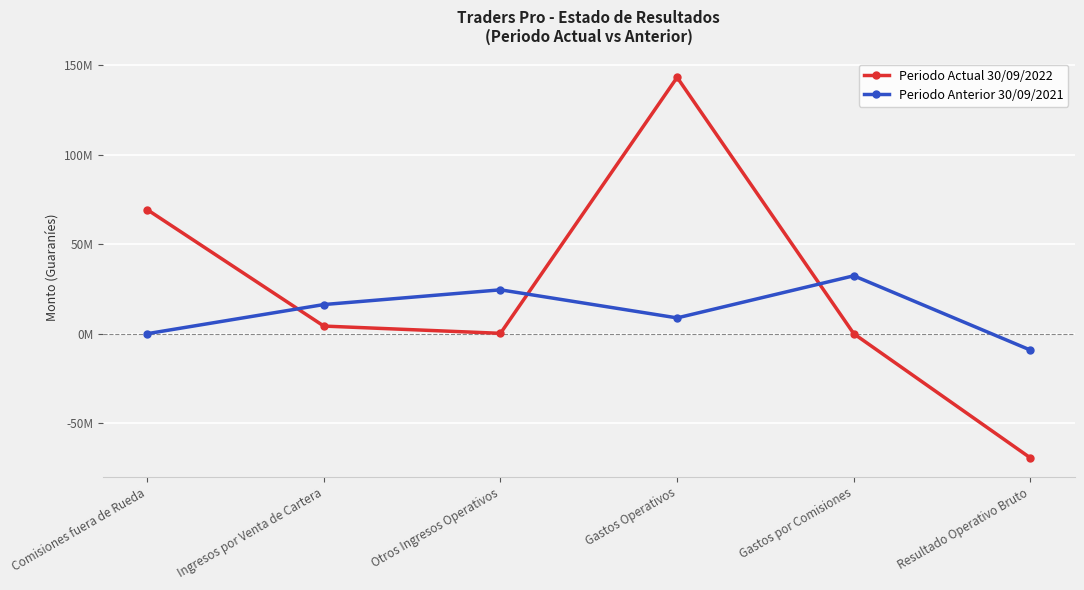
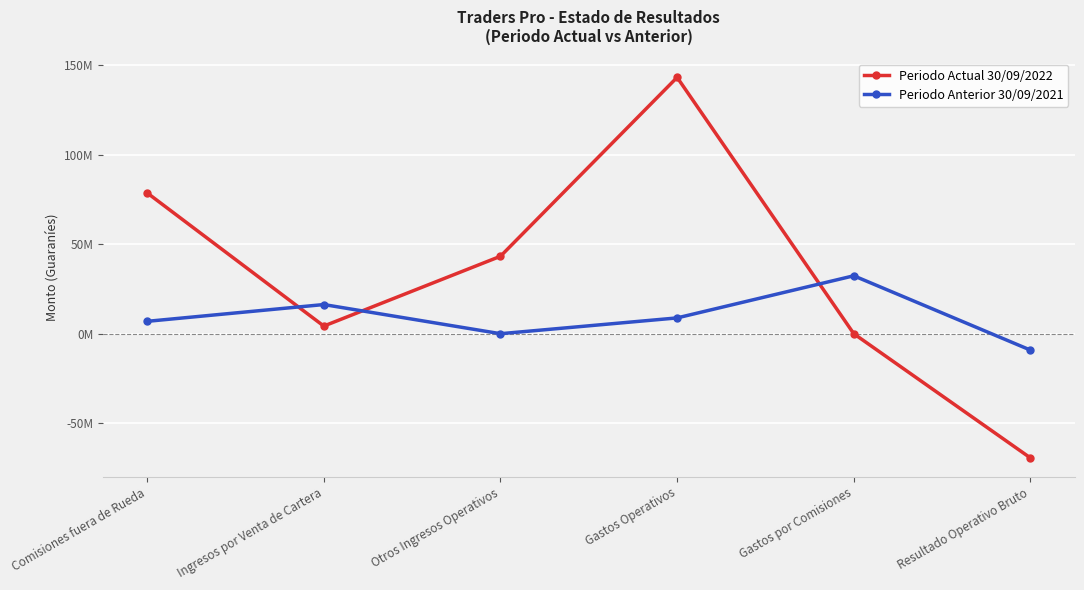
Periodo Actual 30/09/2022, Comisiones fuera de Rueda: 69000000 -> 79000000
Periodo Anterior 30/09/2021, Comisiones fuera de Rueda: 0 -> 7000000
Periodo Actual 30/09/2022, Otros Ingresos Operativos: 0 -> 43000000
Periodo Anterior 30/09/2021, Otros Ingresos Operativos: 24000000 -> 0
